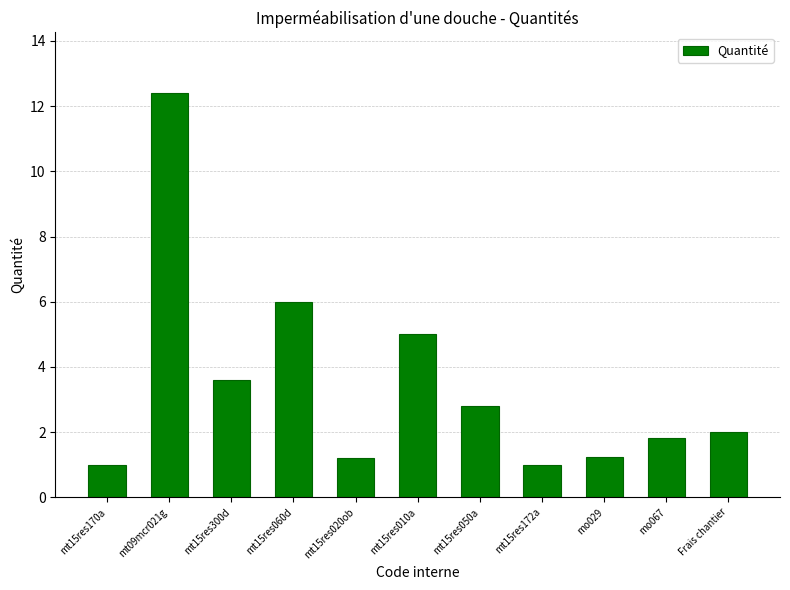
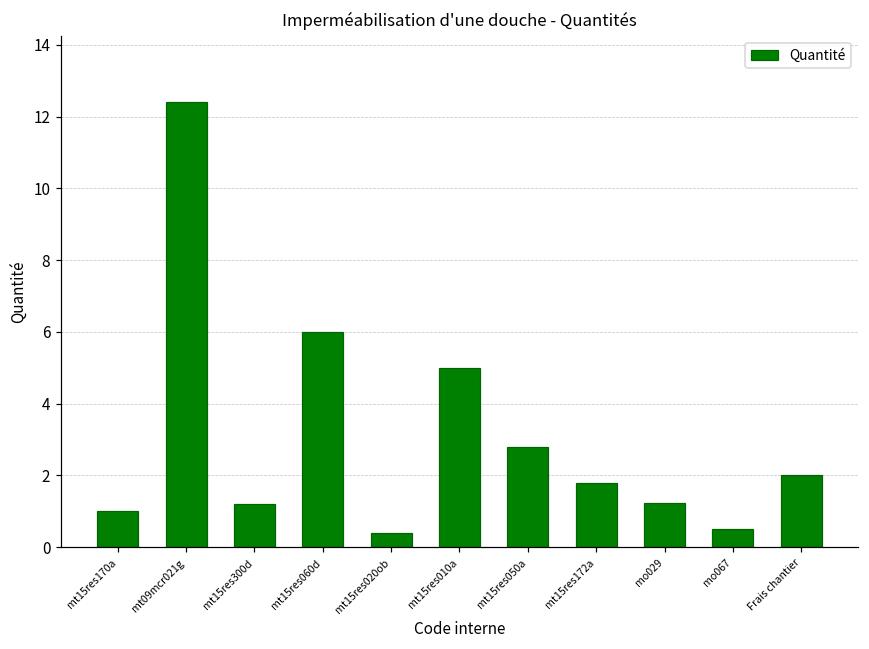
mt15res300d: 3.6 -> 1.2
mt15res020ob: 1.2 -> 0.4
mt15res172a: 1.0 -> 1.8
mo067: 1.8 -> 0.5
